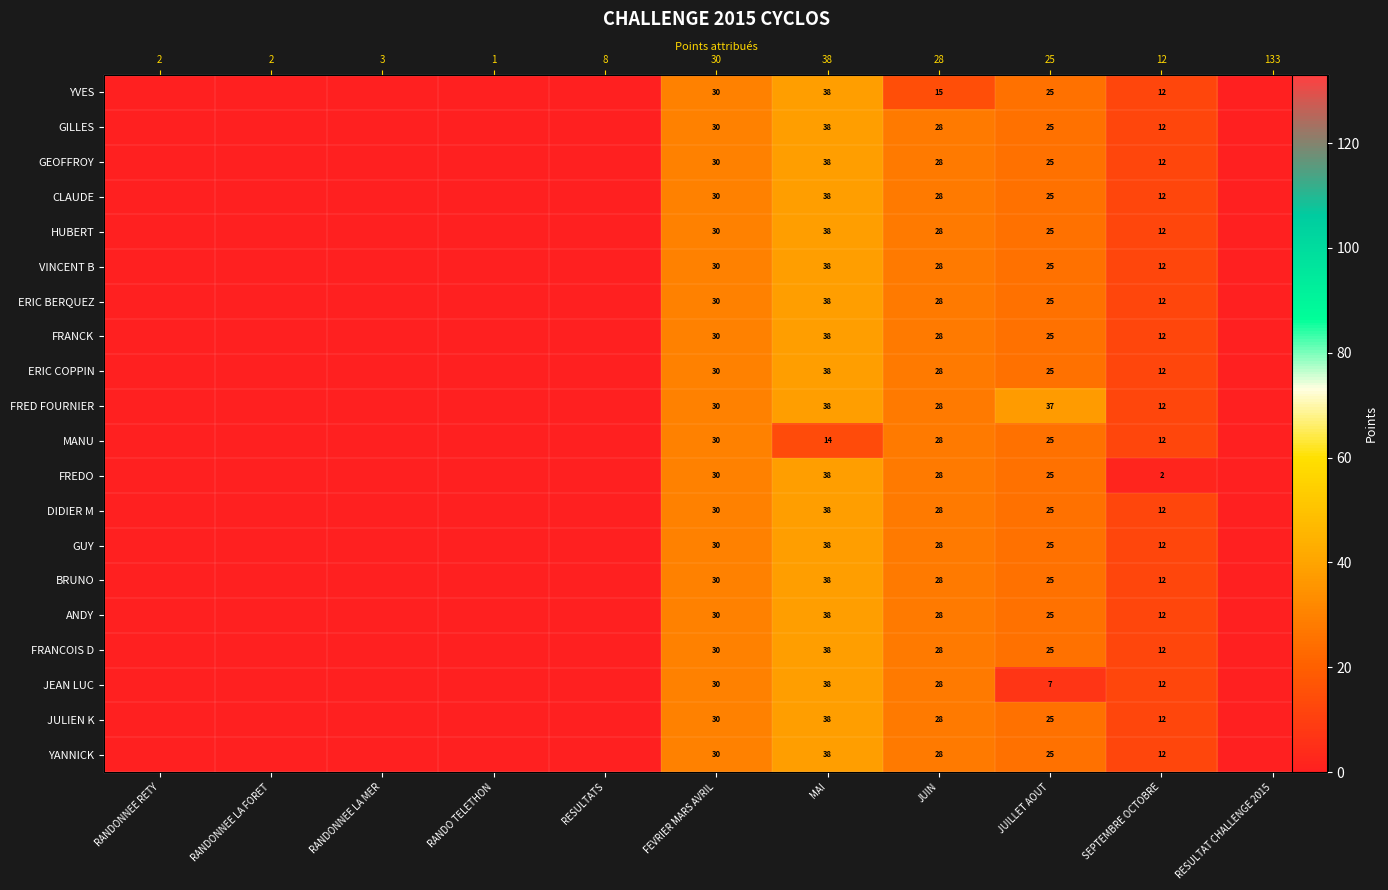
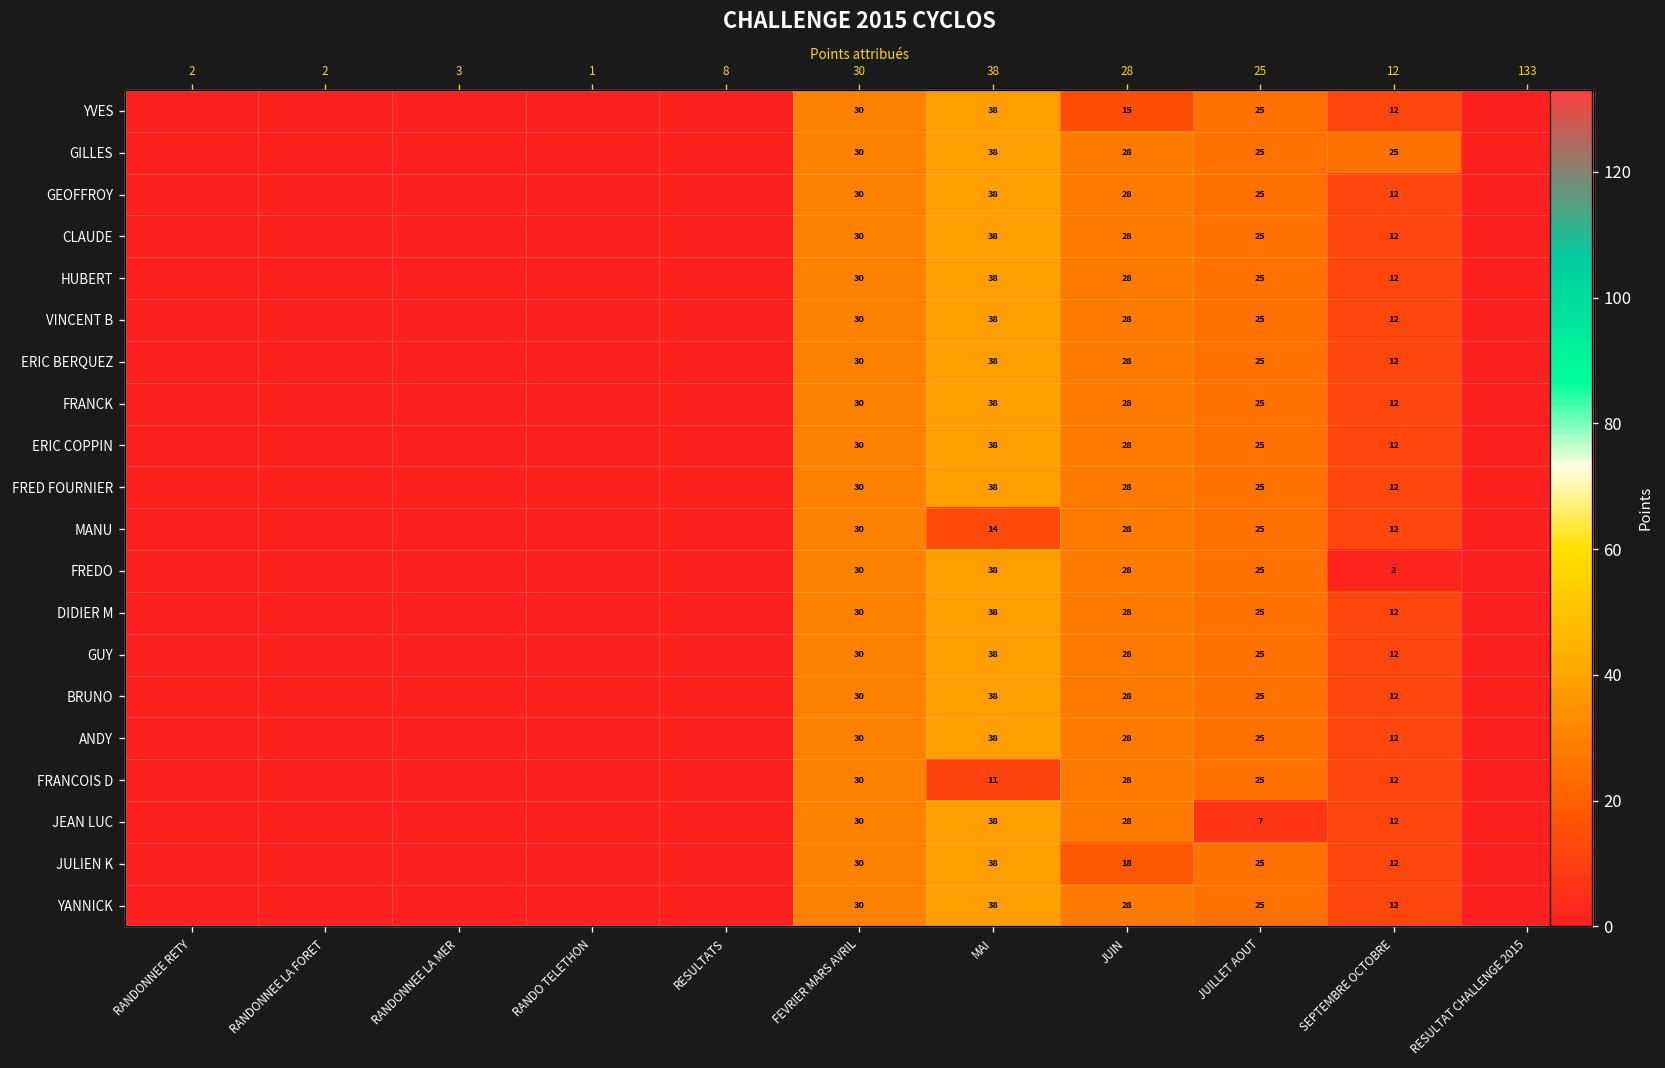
GILLES, SEPTEMBRE OCTOBRE: 12 -> 25
FRED FOURNIER, JUILLET AOUT: 37 -> 25
FRANCOIS D, MAI: 38 -> 11
JULIEN K, JUIN: 28 -> 18
